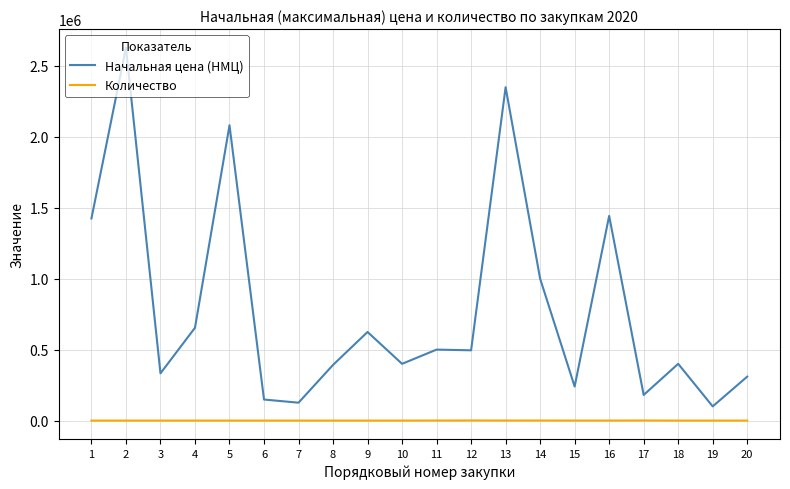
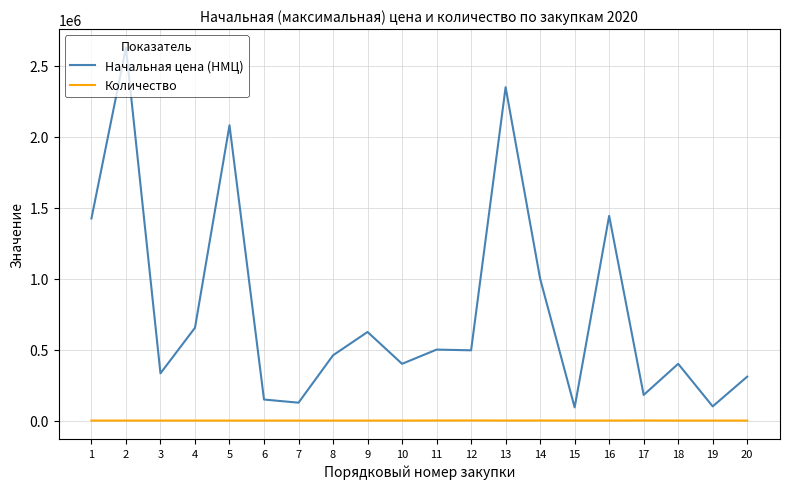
Начальная цена (НМЦ), 8: 390000 -> 460000
Начальная цена (НМЦ), 15: 240000 -> 90000
